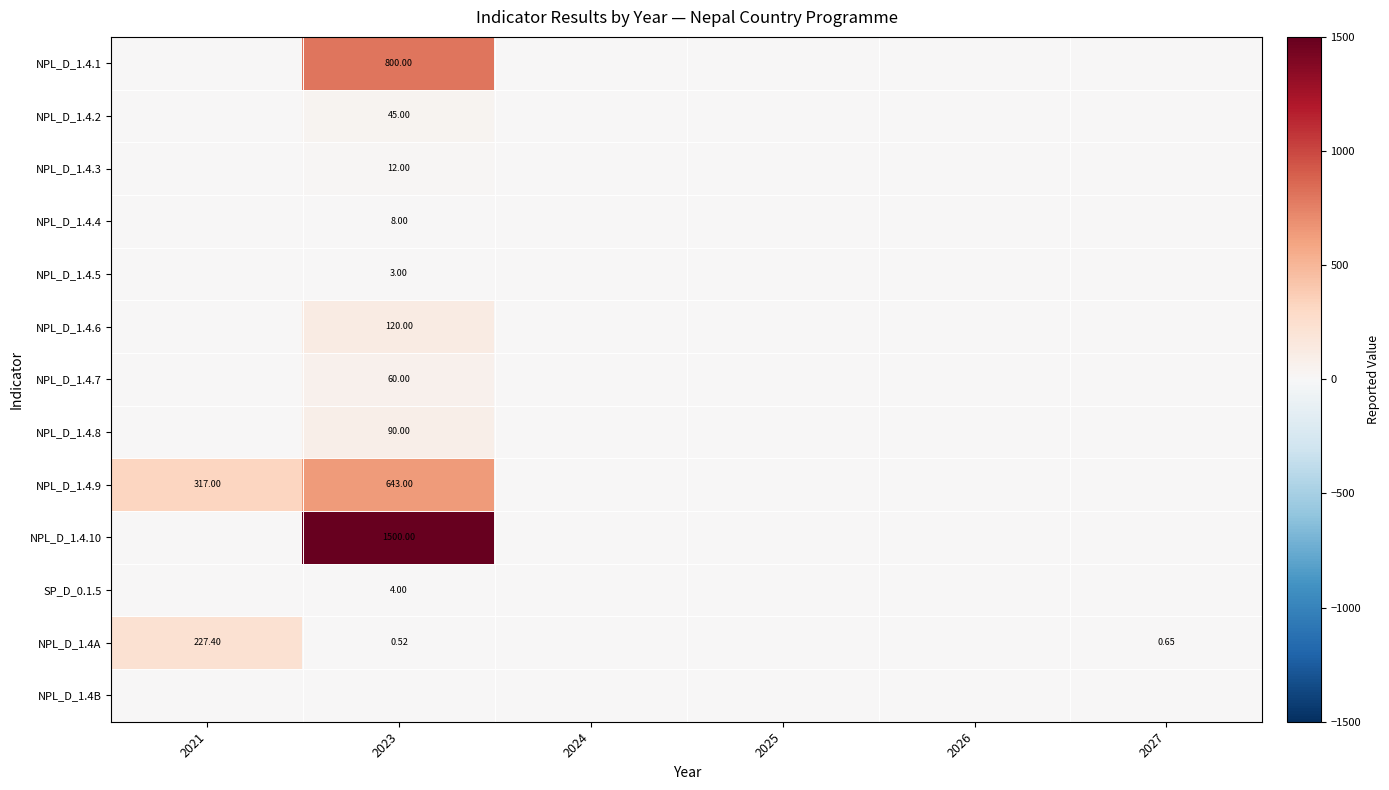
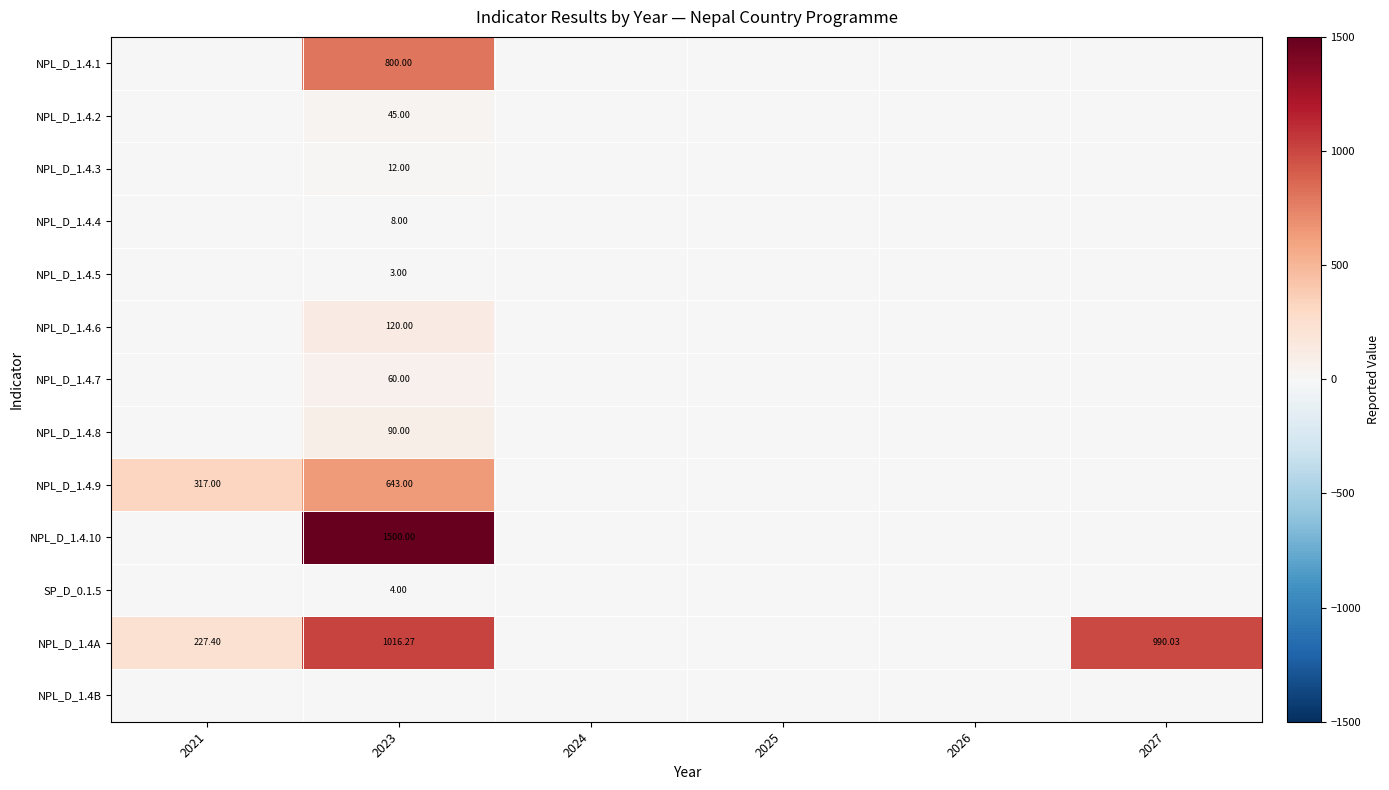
NPL_D_1.4A, 2023: 0.52 -> 1016.27
NPL_D_1.4A, 2027: 0.65 -> 990.03
